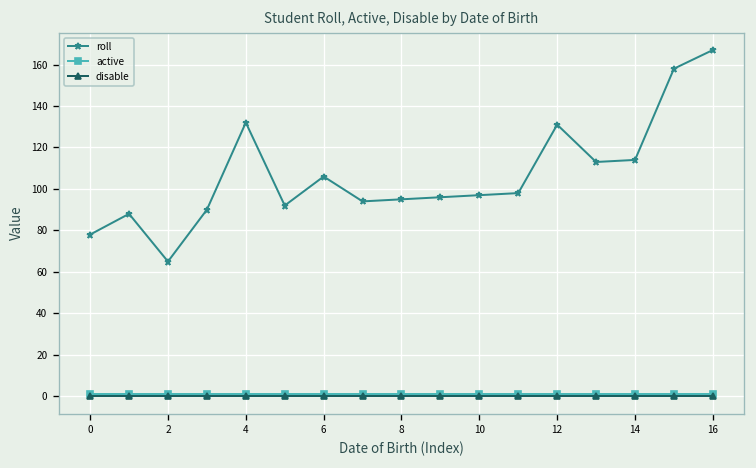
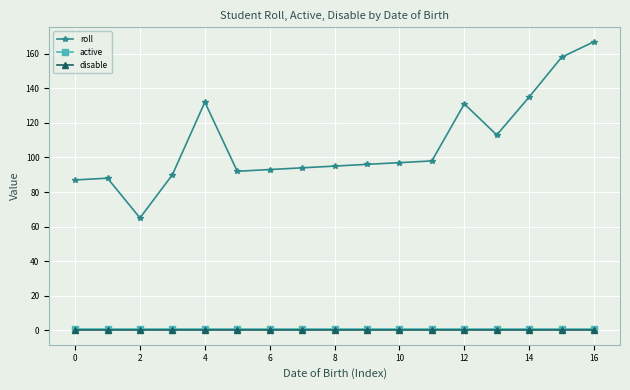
roll, 0: 78 -> 87
roll, 6: 106 -> 93
roll, 14: 114 -> 135
